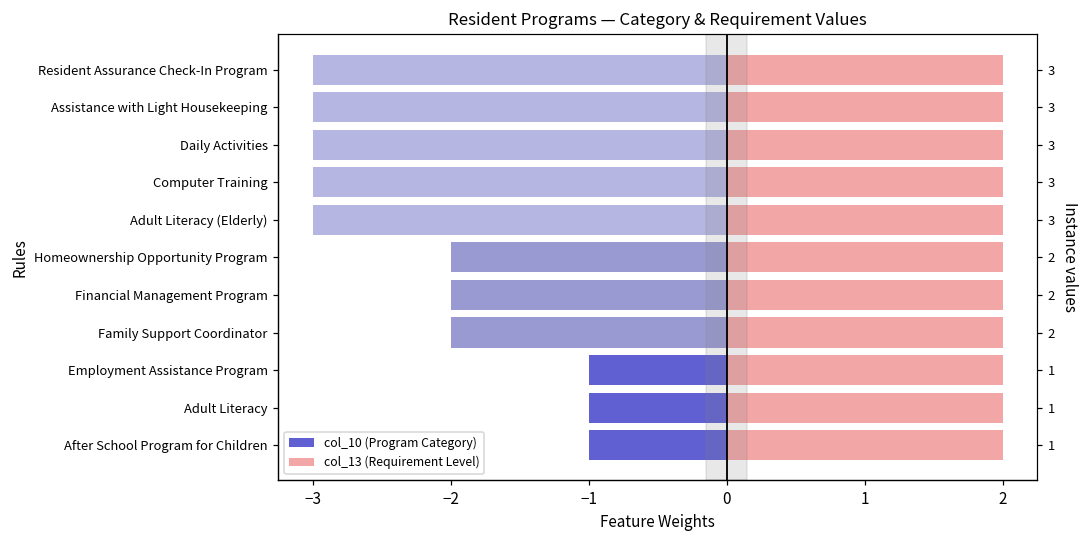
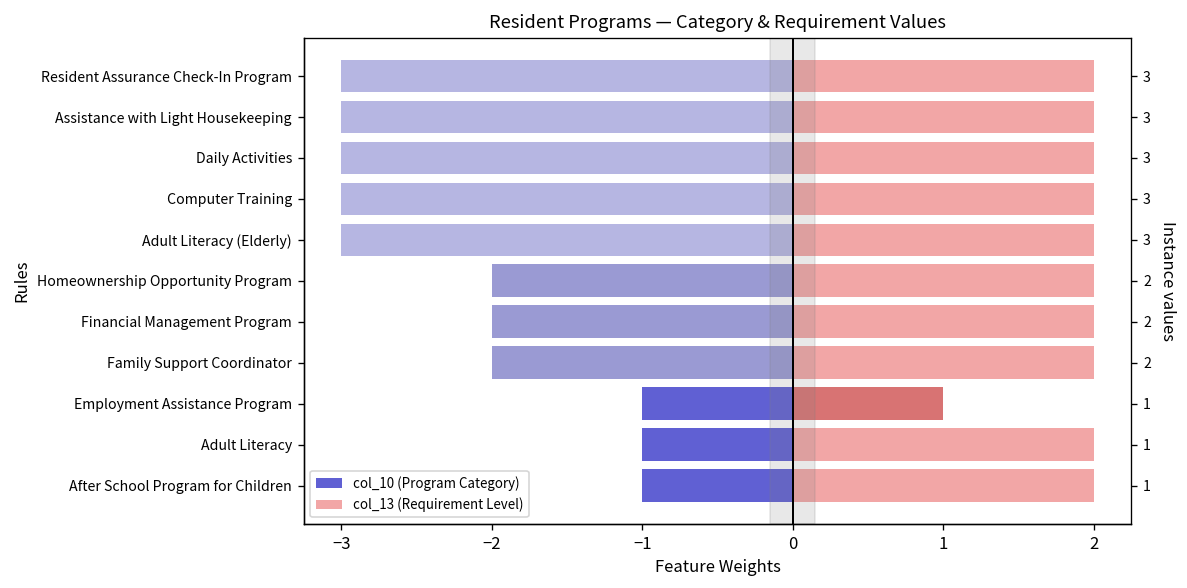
col_13 (Requirement Level), Employment Assistance Program: 2 -> 1
